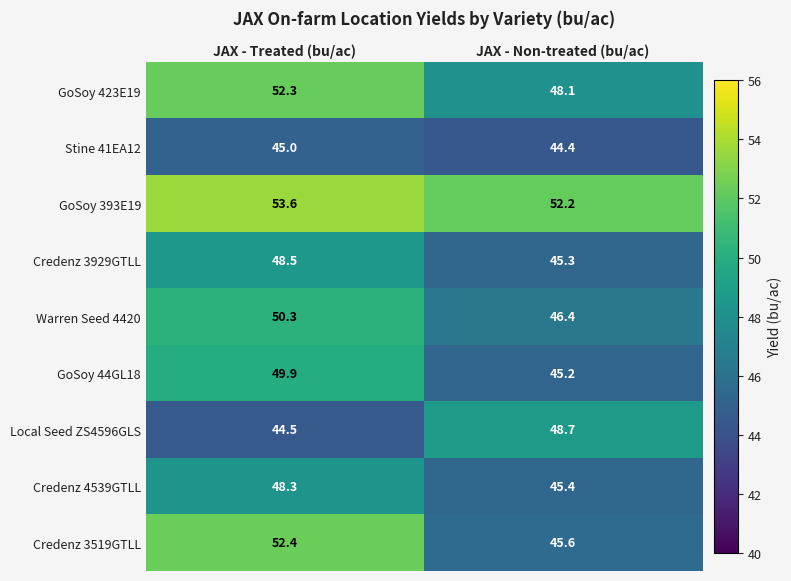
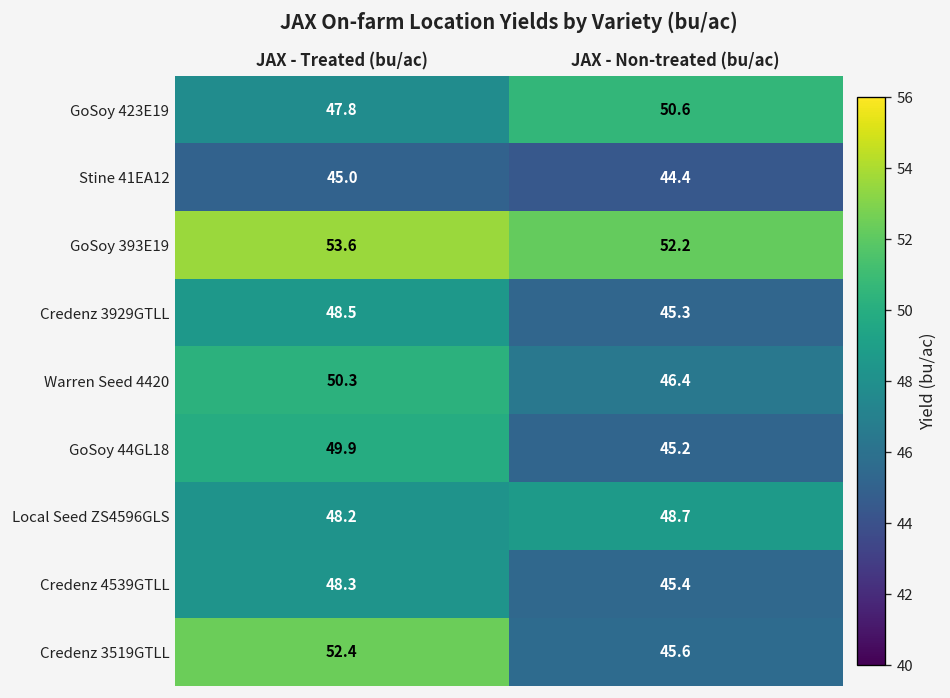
GoSoy 423E19, JAX - Treated (bu/ac): 52.3 -> 47.8
GoSoy 423E19, JAX - Non-treated (bu/ac): 48.1 -> 50.6
Local Seed ZS4596GLS, JAX - Treated (bu/ac): 44.5 -> 48.2
